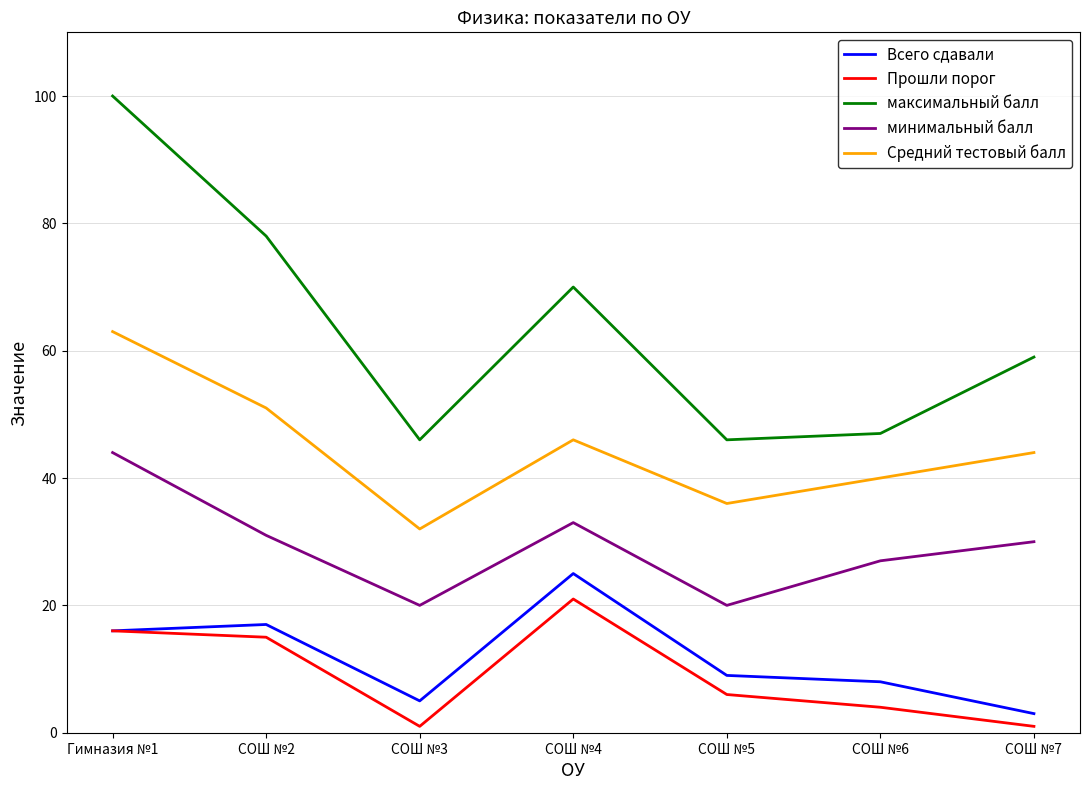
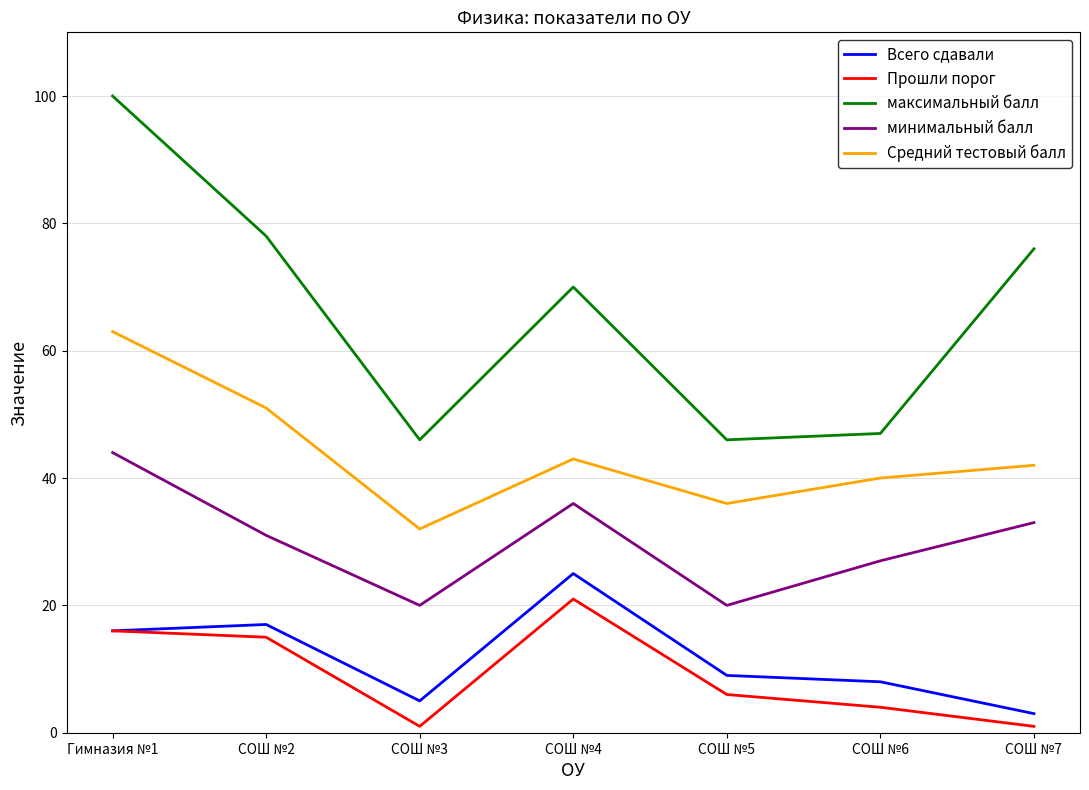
минимальный балл, СОШ №4: 33 -> 36
Средний тестовый балл, СОШ №4: 46 -> 43
максимальный балл, СОШ №7: 59 -> 76
минимальный балл, СОШ №7: 30 -> 33
Средний тестовый балл, СОШ №7: 44 -> 42
